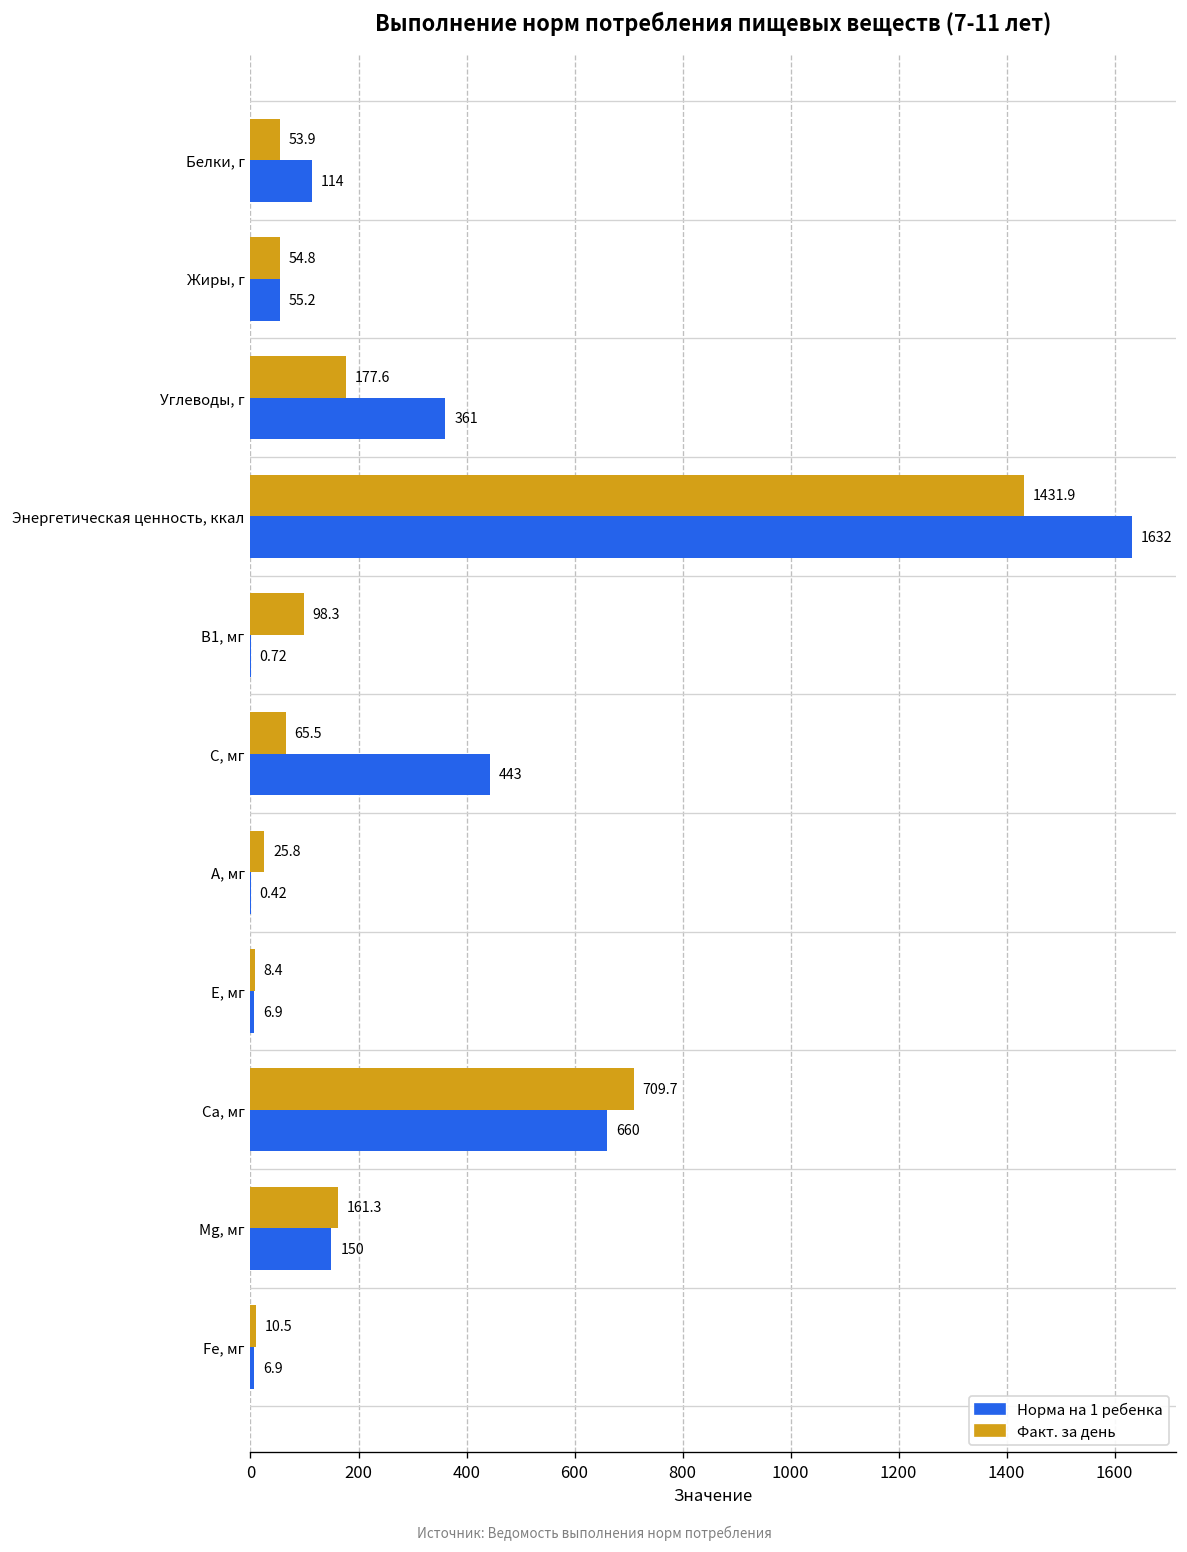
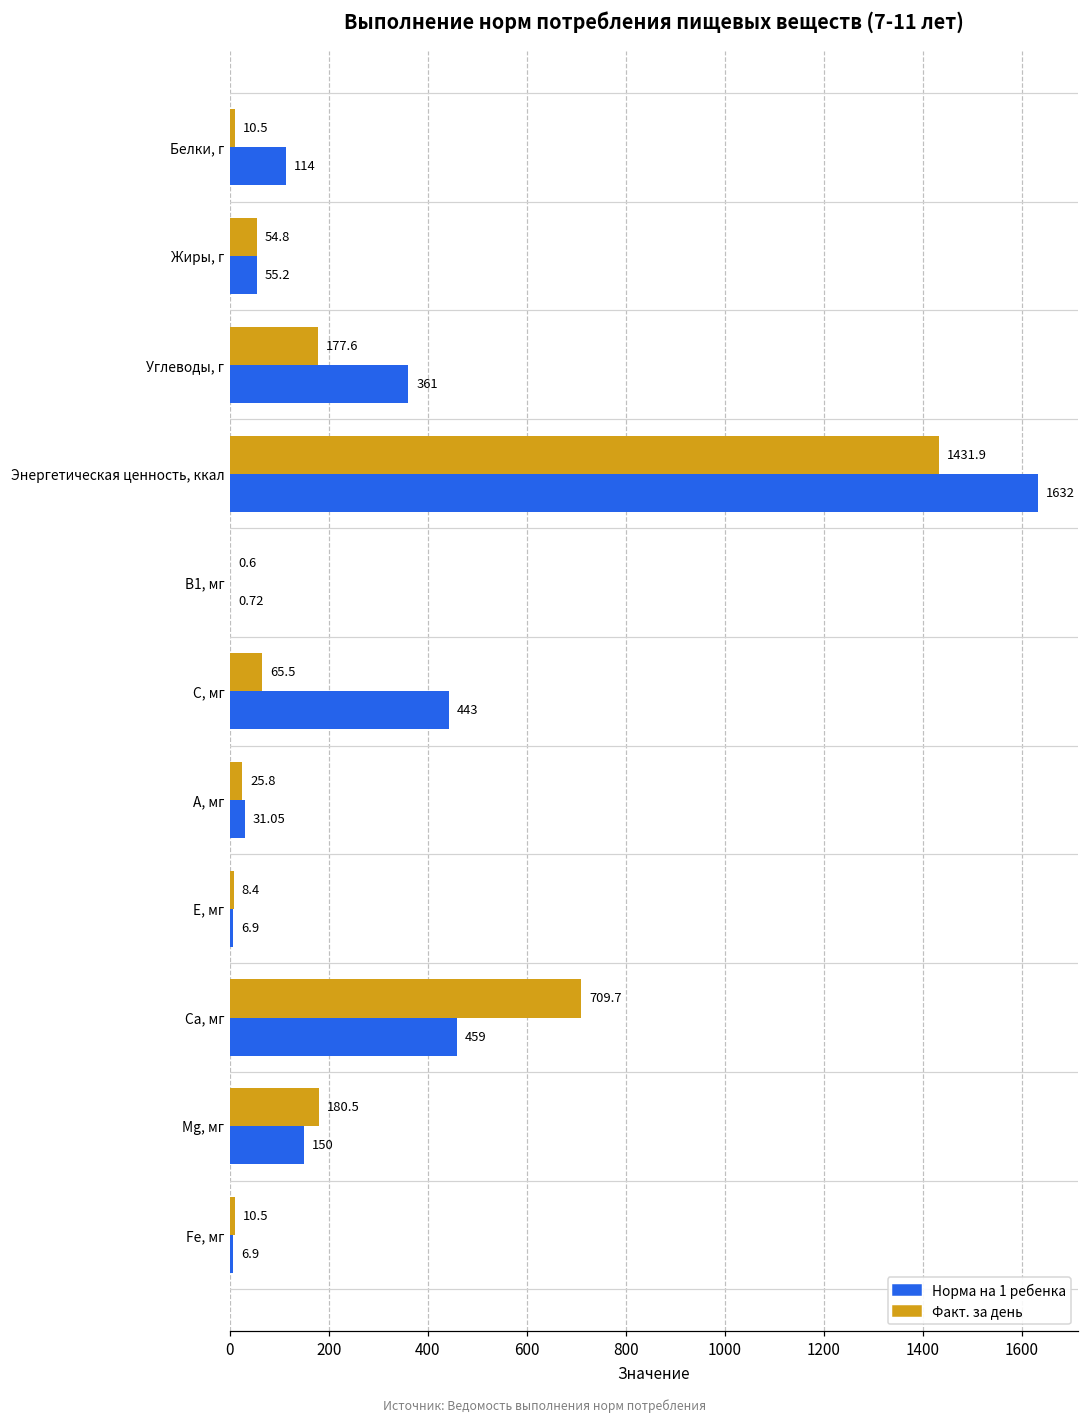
Факт. за день, Белки, г: 53.9 -> 10.5
Факт. за день, В1, мг: 98.3 -> 0.6
Норма на 1 ребенка, А, мг: 0.42 -> 31.05
Норма на 1 ребенка, Са, мг: 660 -> 459
Факт. за день, Mg, мг: 161.3 -> 180.5
